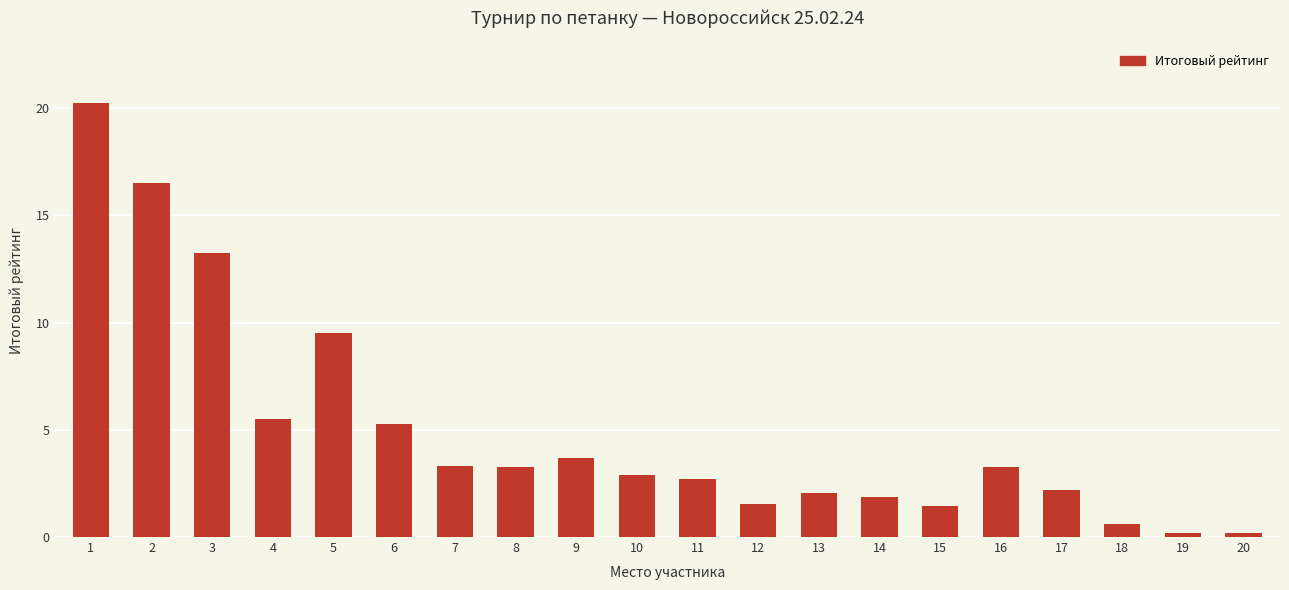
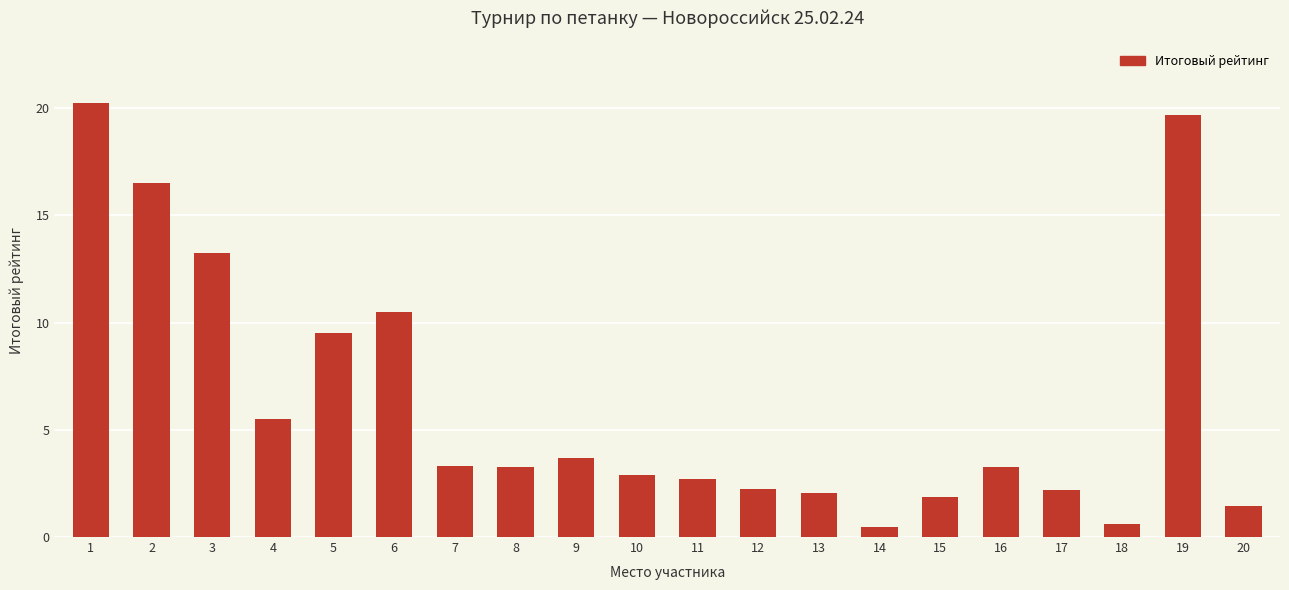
6: 5.3 -> 10.5
12: 1.5 -> 2.3
14: 1.9 -> 0.5
15: 1.4 -> 1.9
19: 0.2 -> 19.7
20: 0.2 -> 1.4
